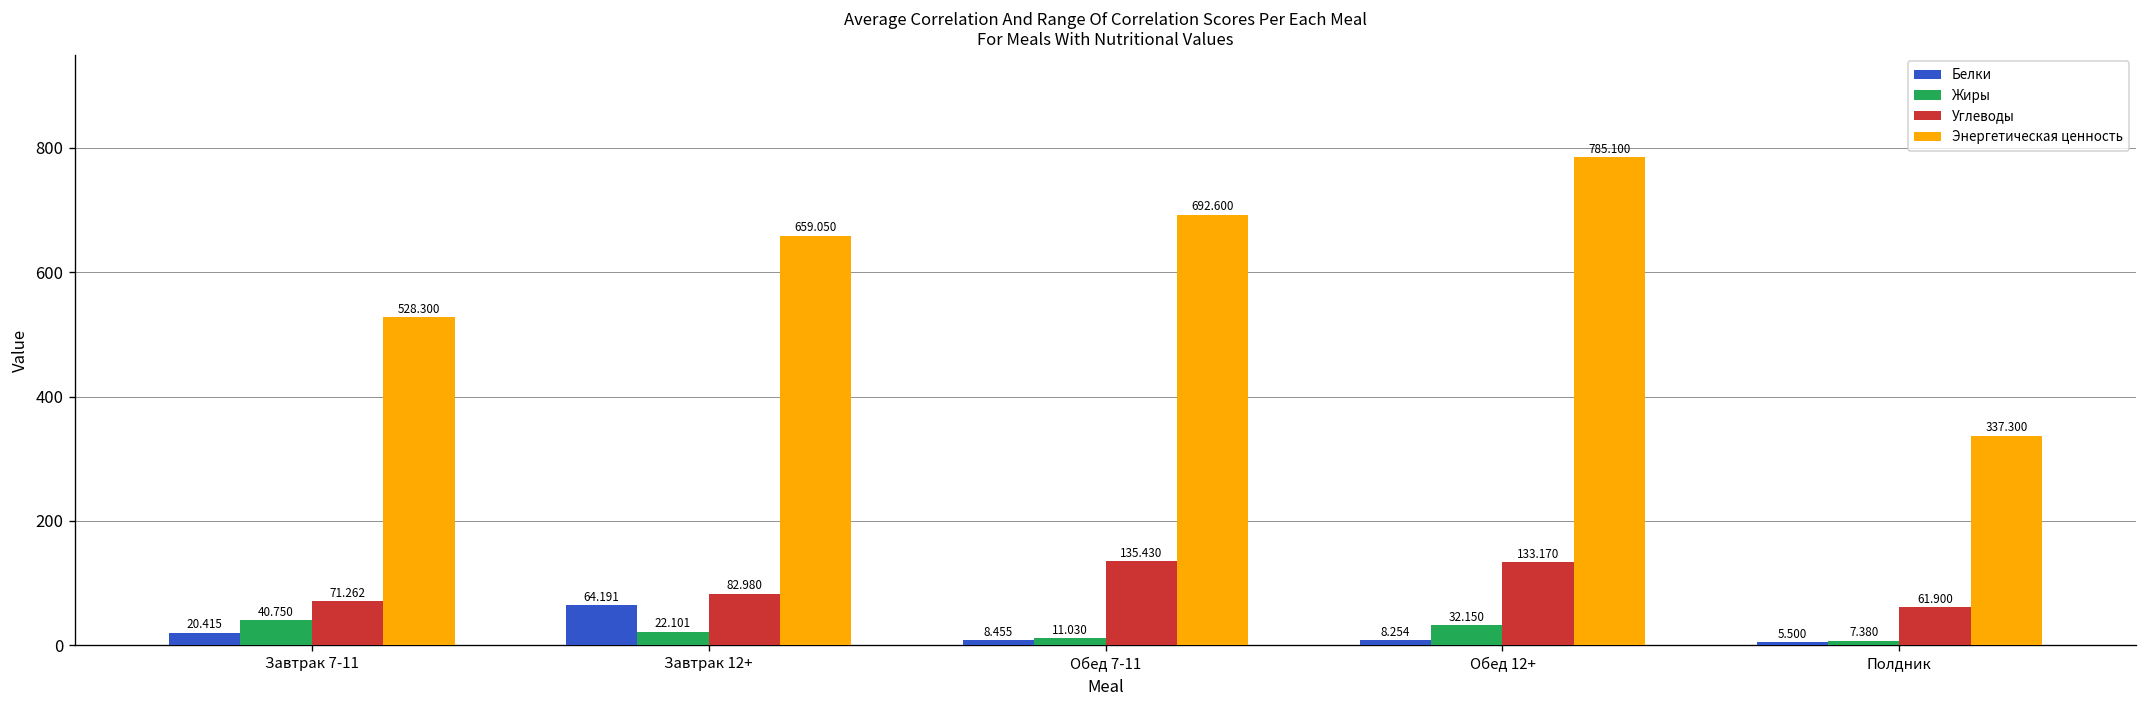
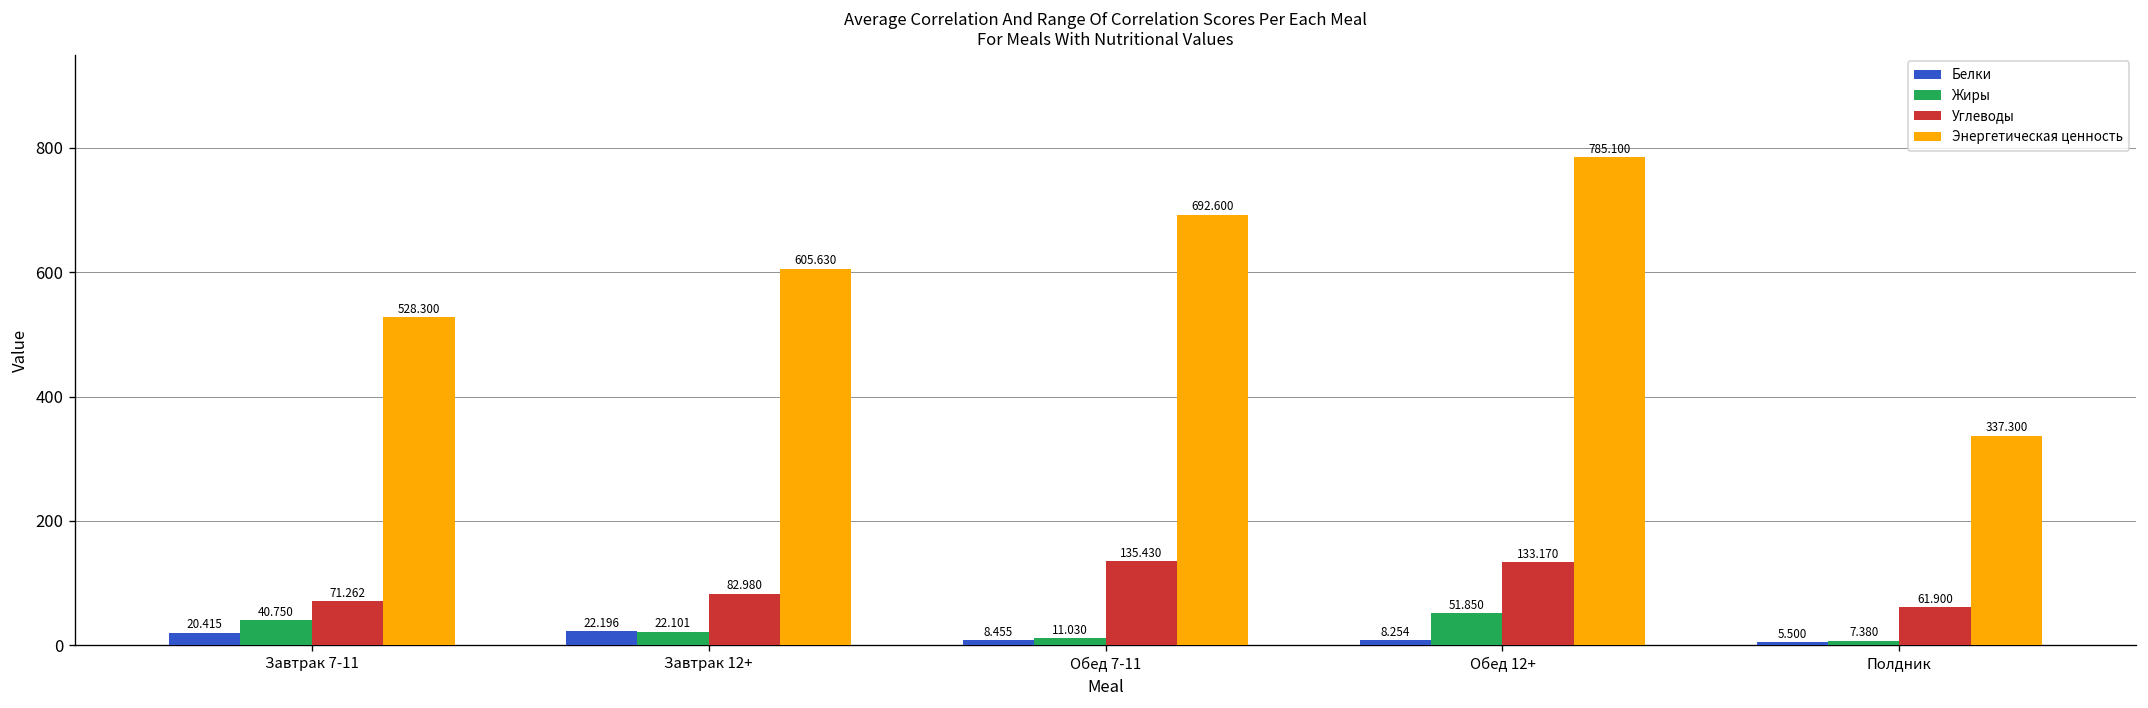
Белки, Завтрак 12+: 64.191 -> 22.196
Энергетическая ценность, Завтрак 12+: 659.050 -> 605.630
Жиры, Обед 12+: 32.150 -> 51.850
